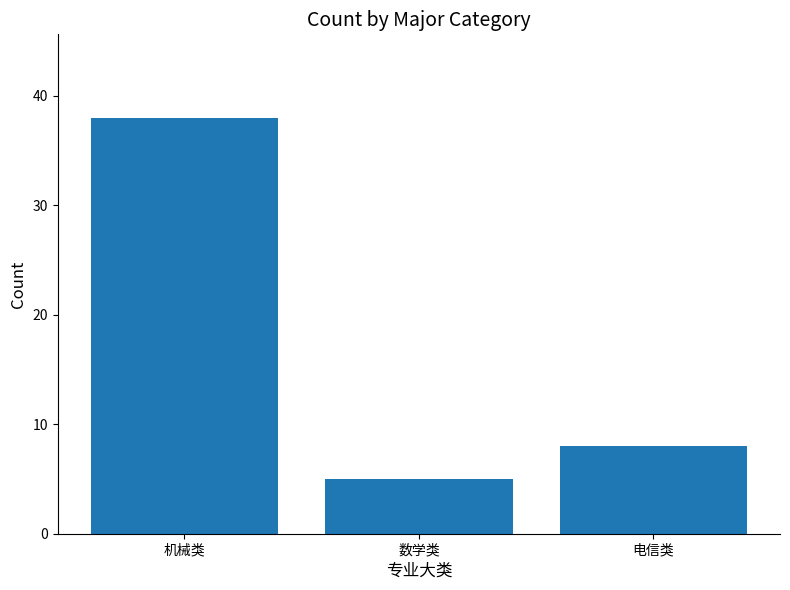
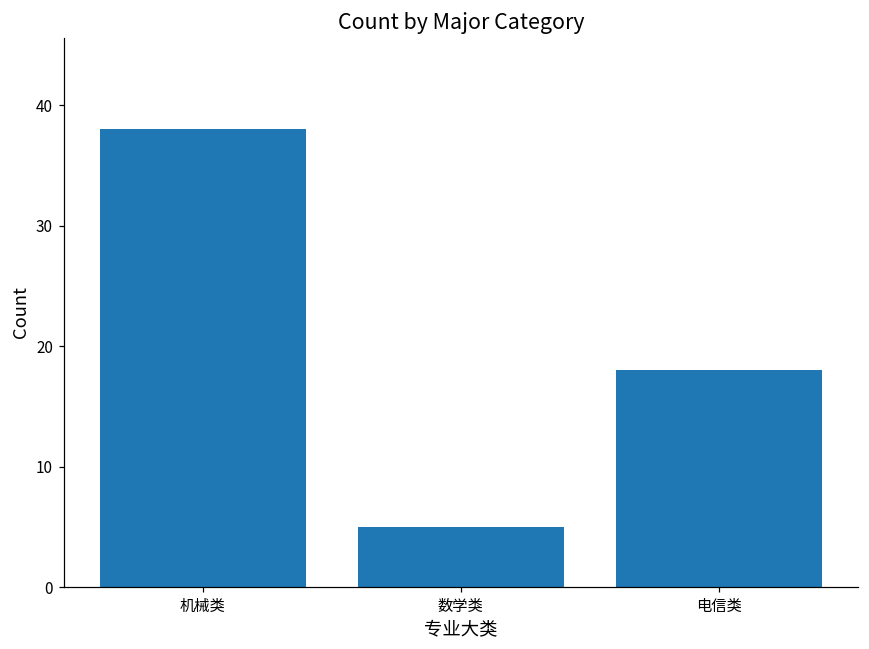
电信类: 8 -> 18
